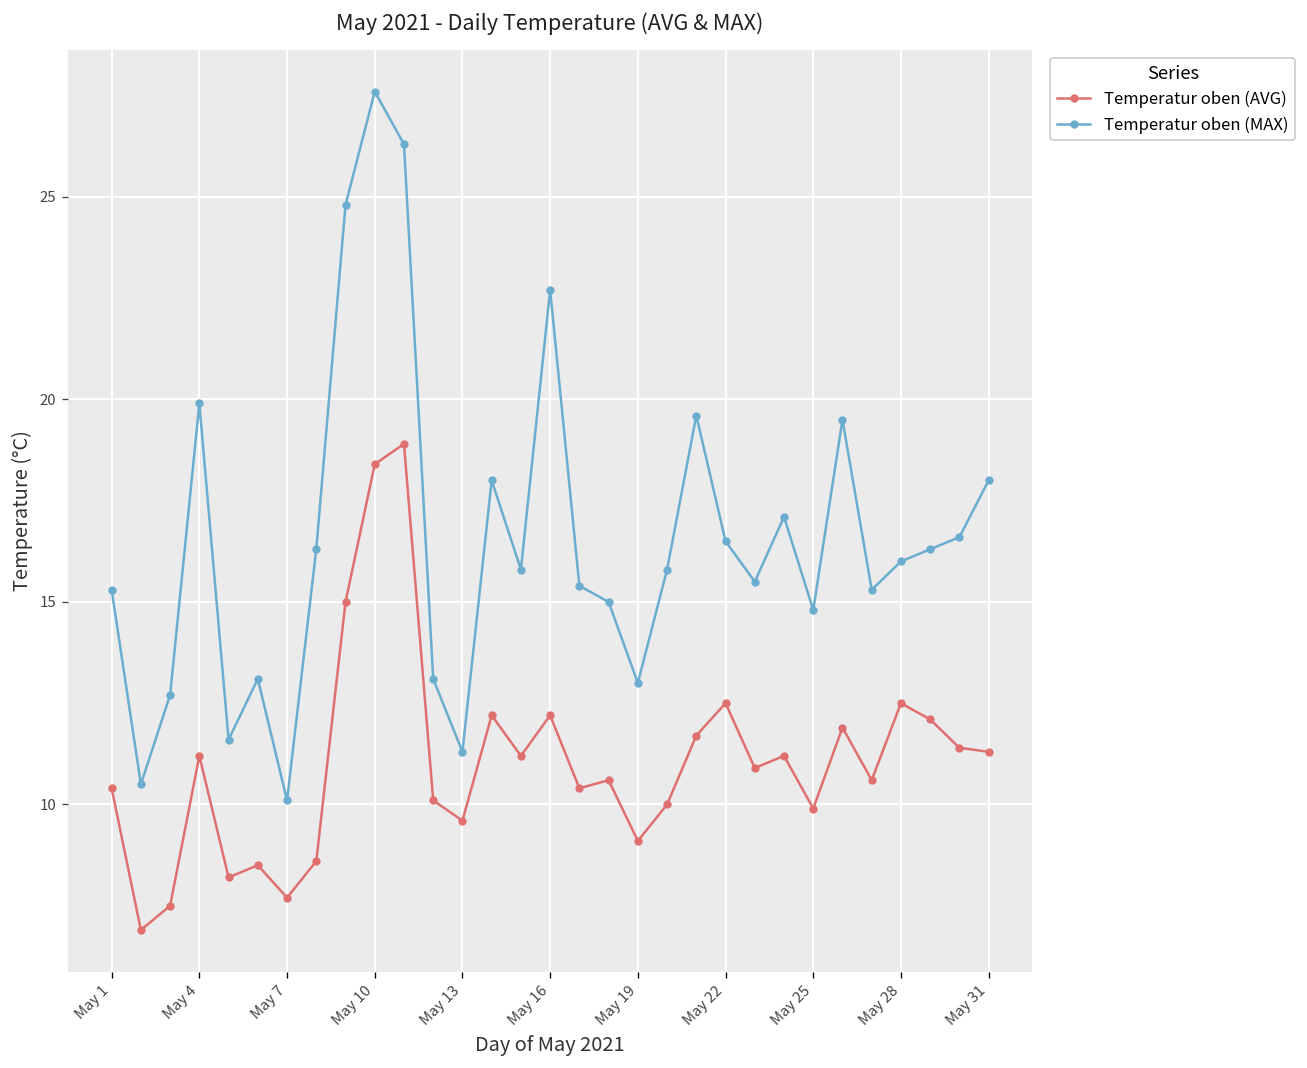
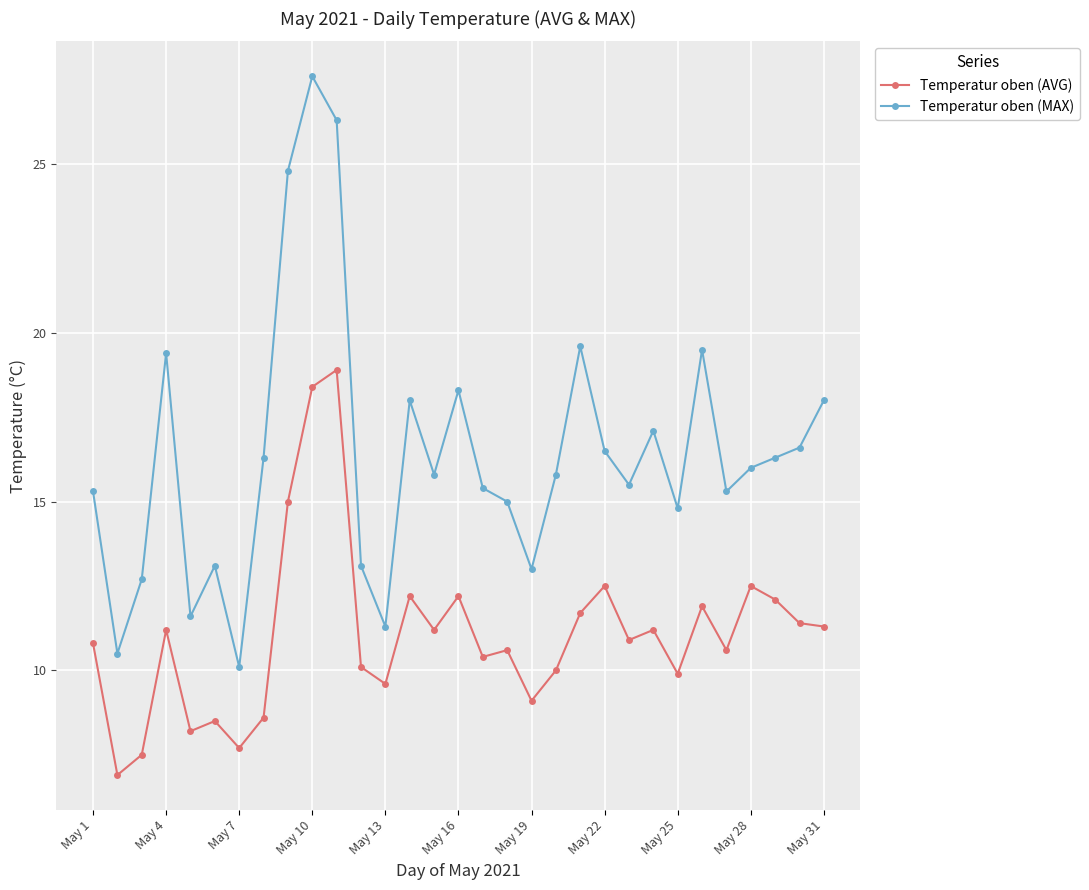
Temperatur oben (AVG), May 1: 10.4 -> 10.8
Temperatur oben (MAX), May 4: 19.9 -> 19.4
Temperatur oben (MAX), May 16: 22.7 -> 18.3
